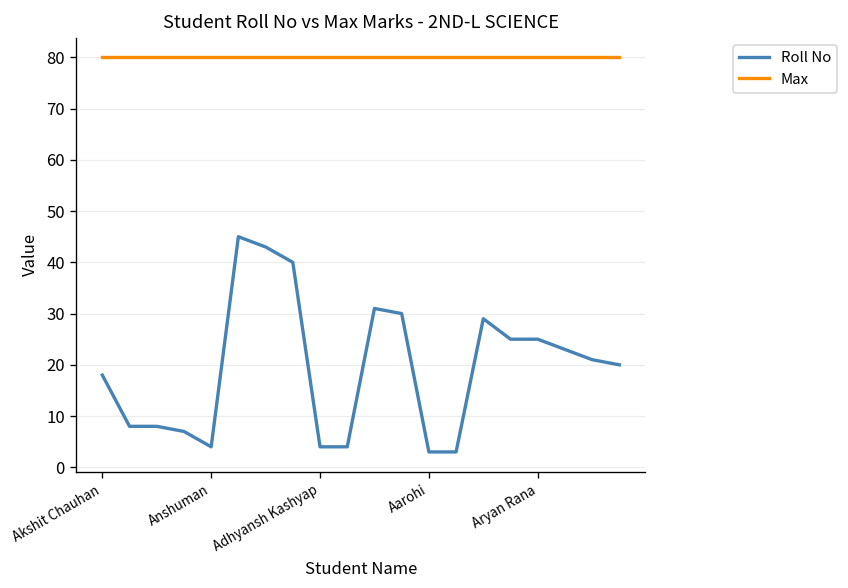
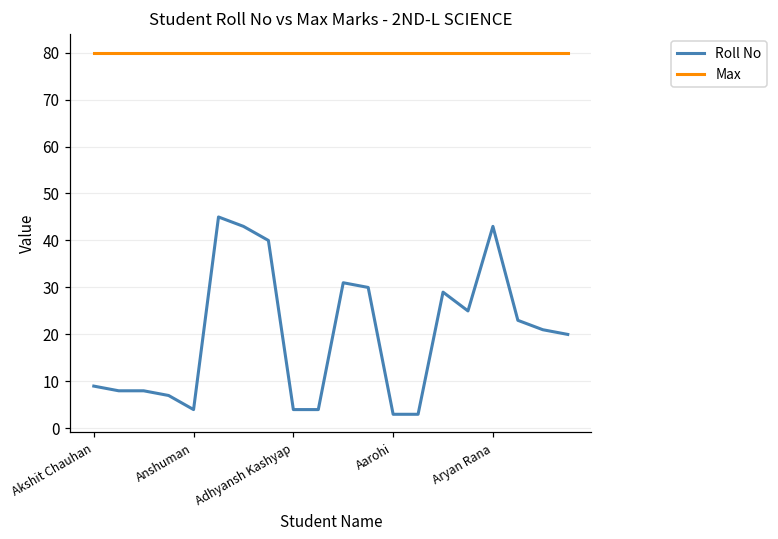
Roll No, Akshit Chauhan: 18 -> 9
Roll No, Aryan Rana: 25 -> 43
